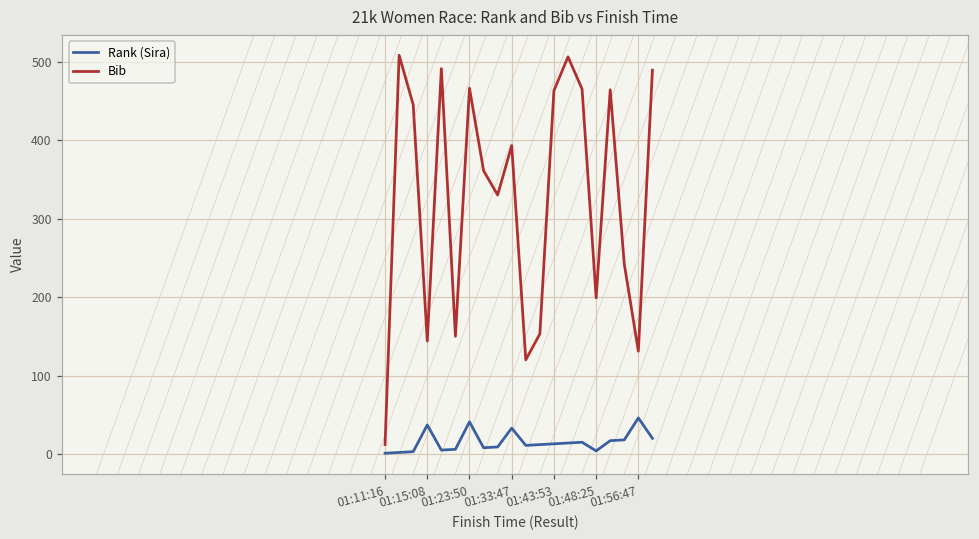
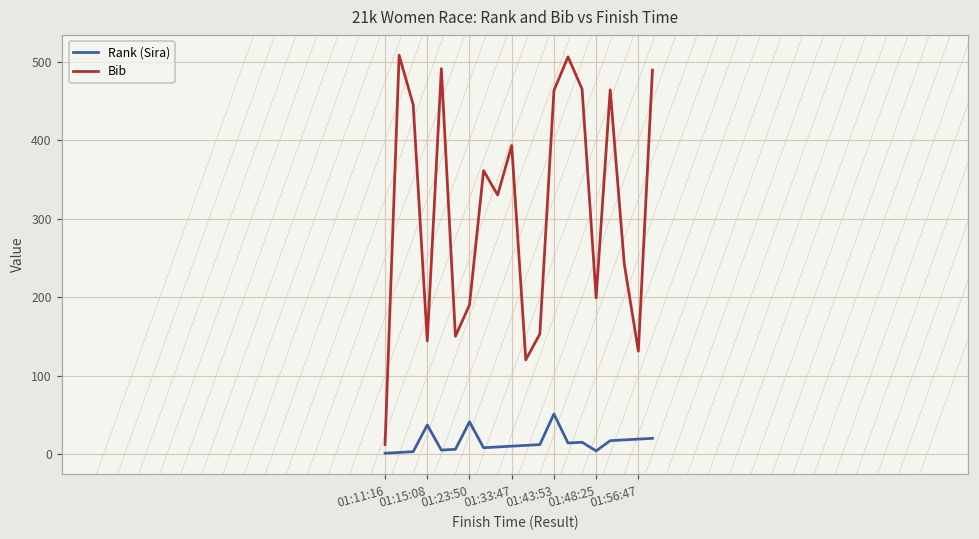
Bib, 01:23:50: 470 -> 190
Rank (Sira), 01:33:47: 30 -> 10
Rank (Sira), 01:43:53: 10 -> 50
Rank (Sira), 01:56:47: 50 -> 20
